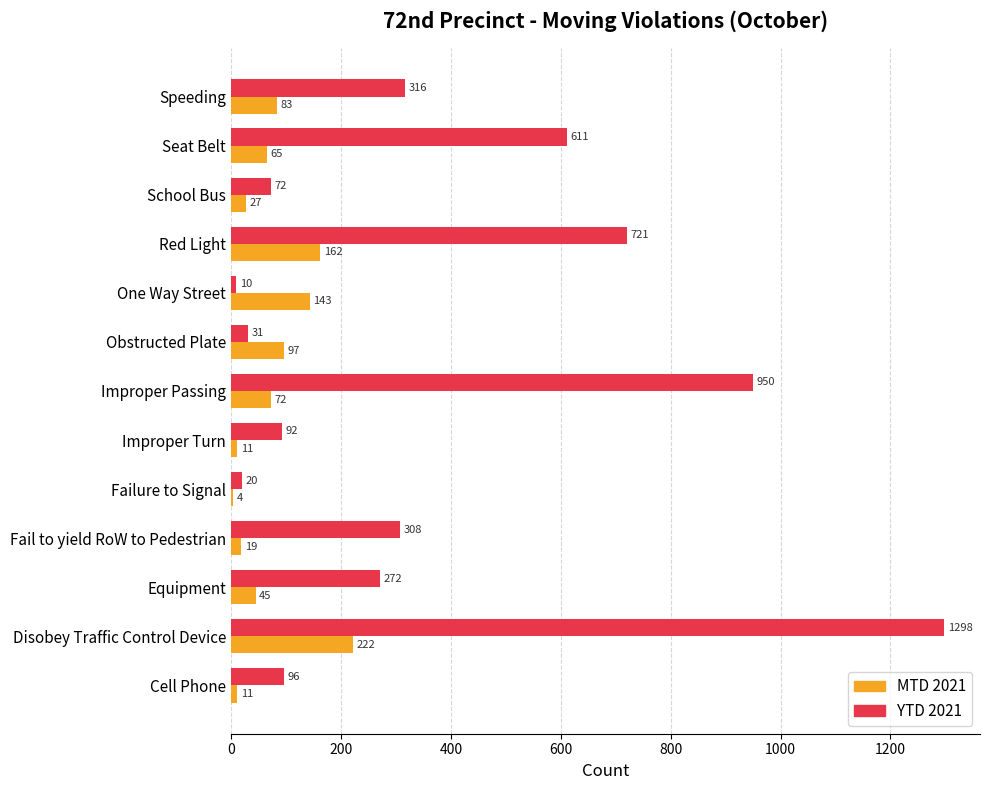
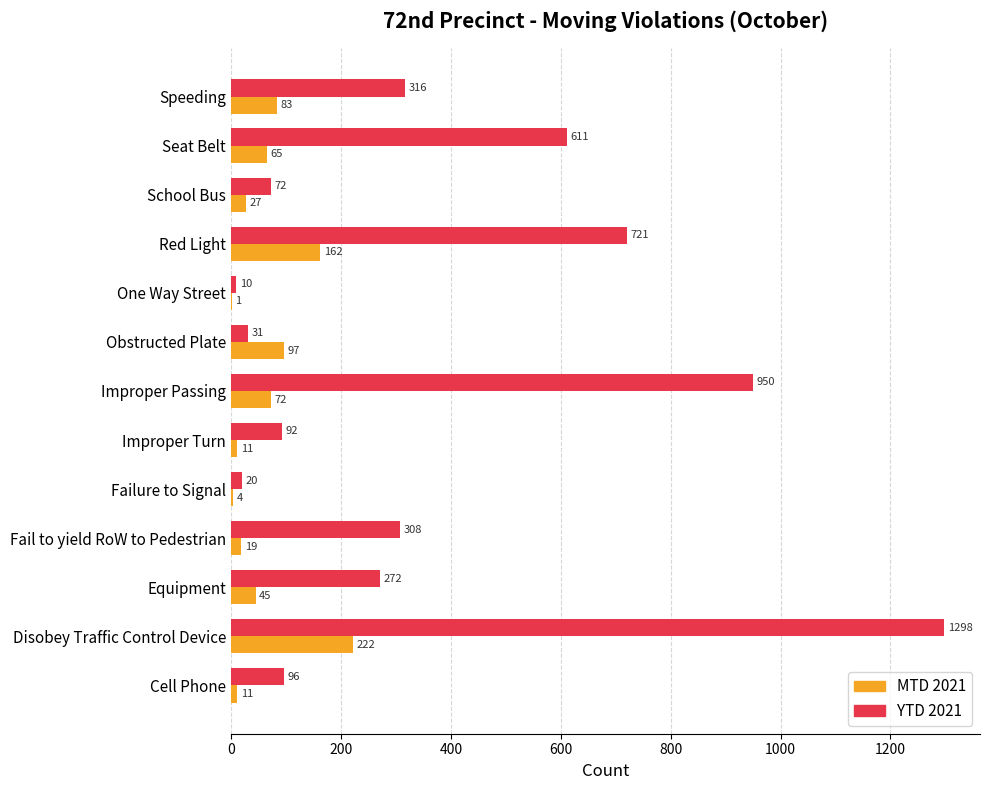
MTD 2021, One Way Street: 143 -> 1
